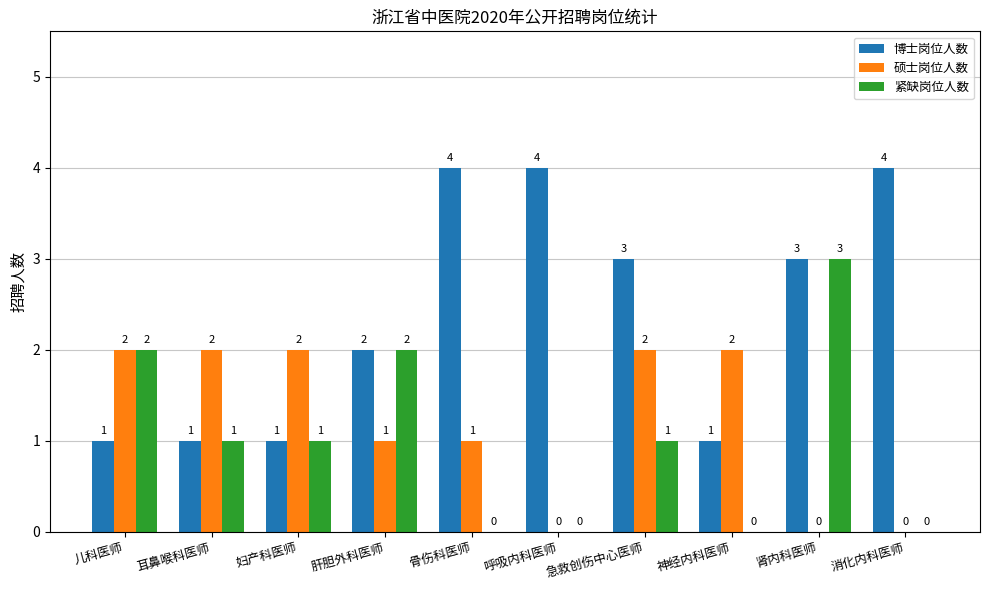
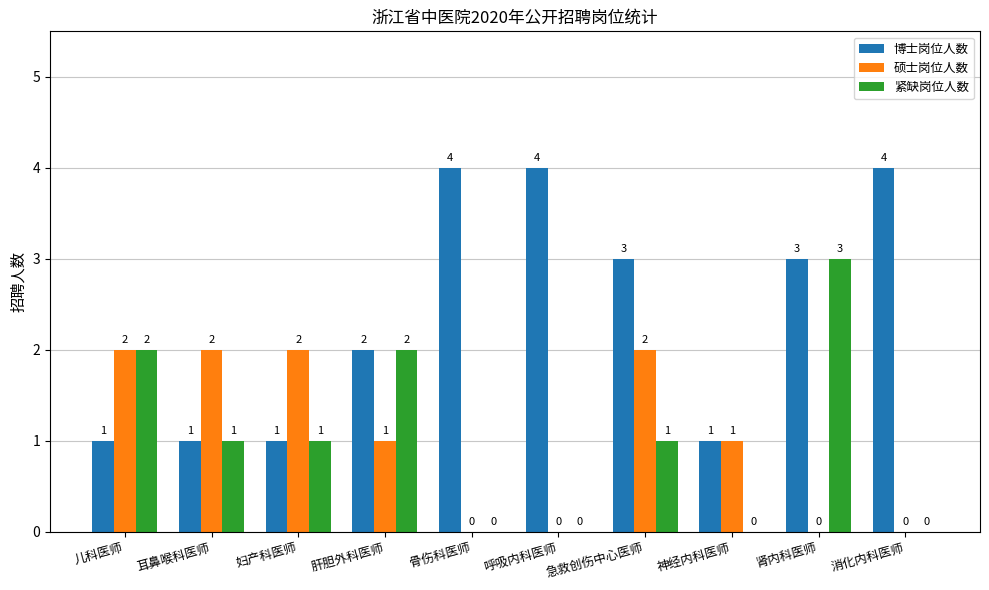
硕士岗位人数, 骨伤科医师: 1 -> 0
硕士岗位人数, 神经内科医师: 2 -> 1
